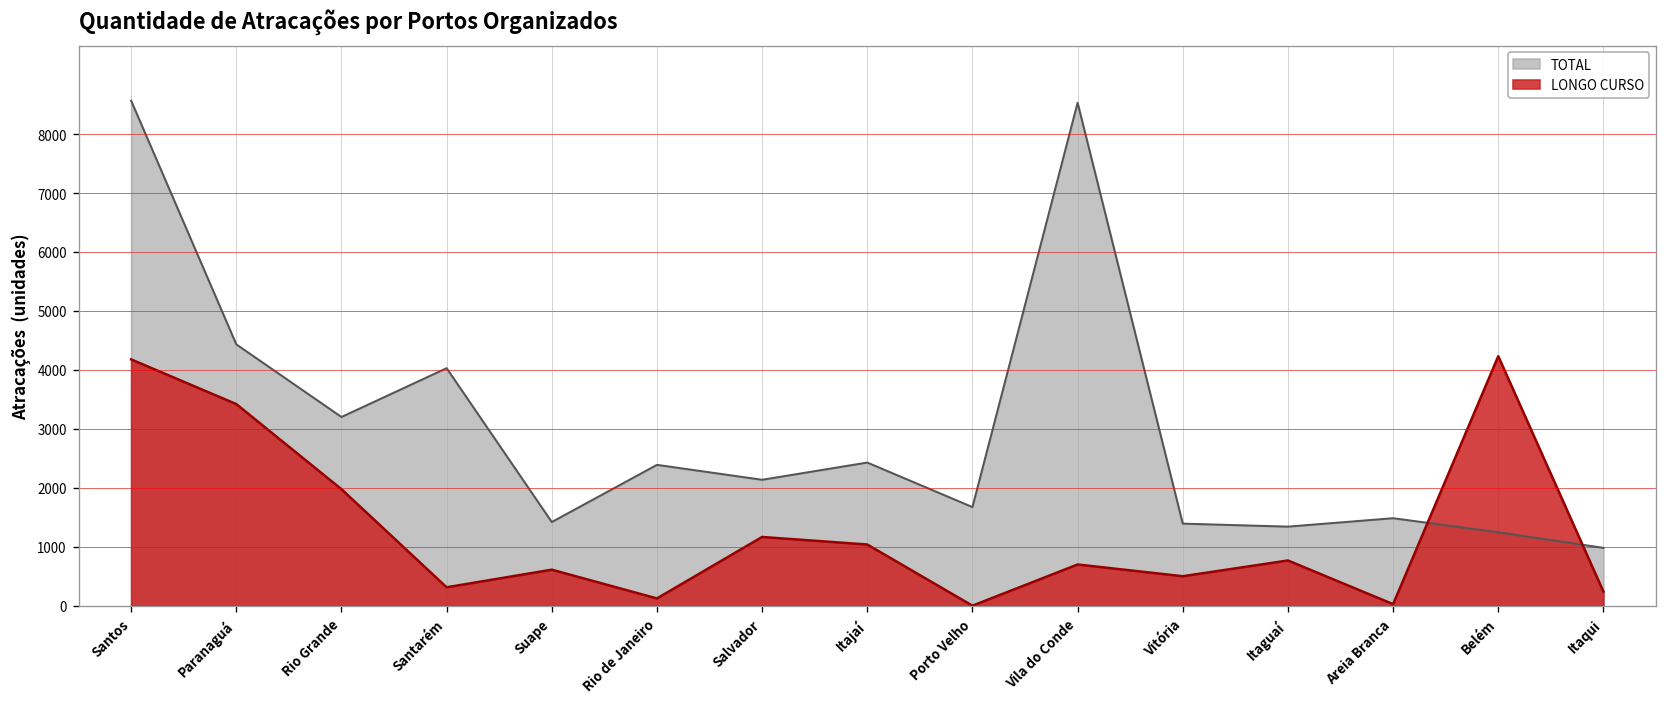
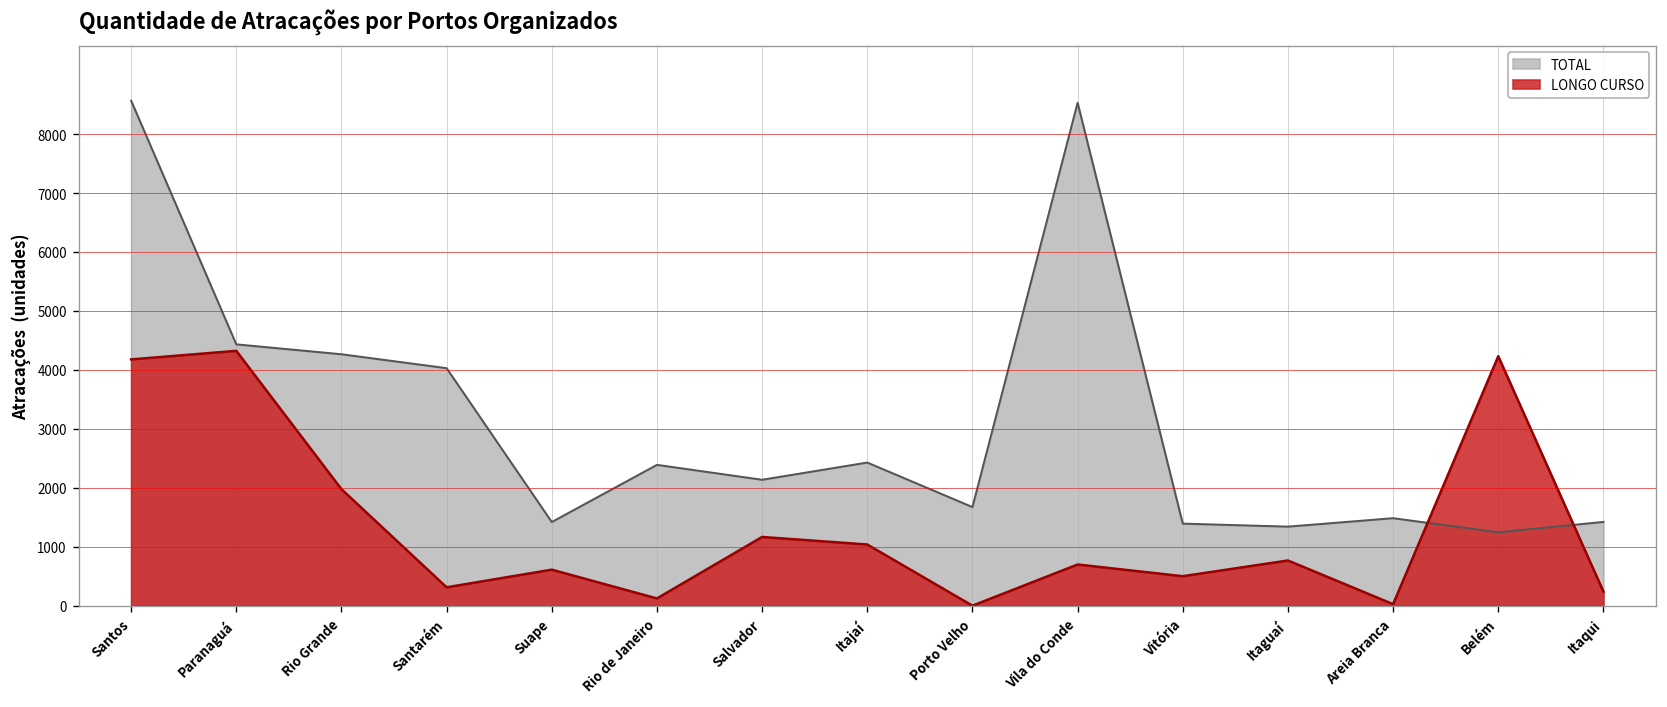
LONGO CURSO, Paranaguá: 3400 -> 4300
TOTAL, Rio Grande: 3200 -> 4300
TOTAL, Itaqui: 1000 -> 1400
